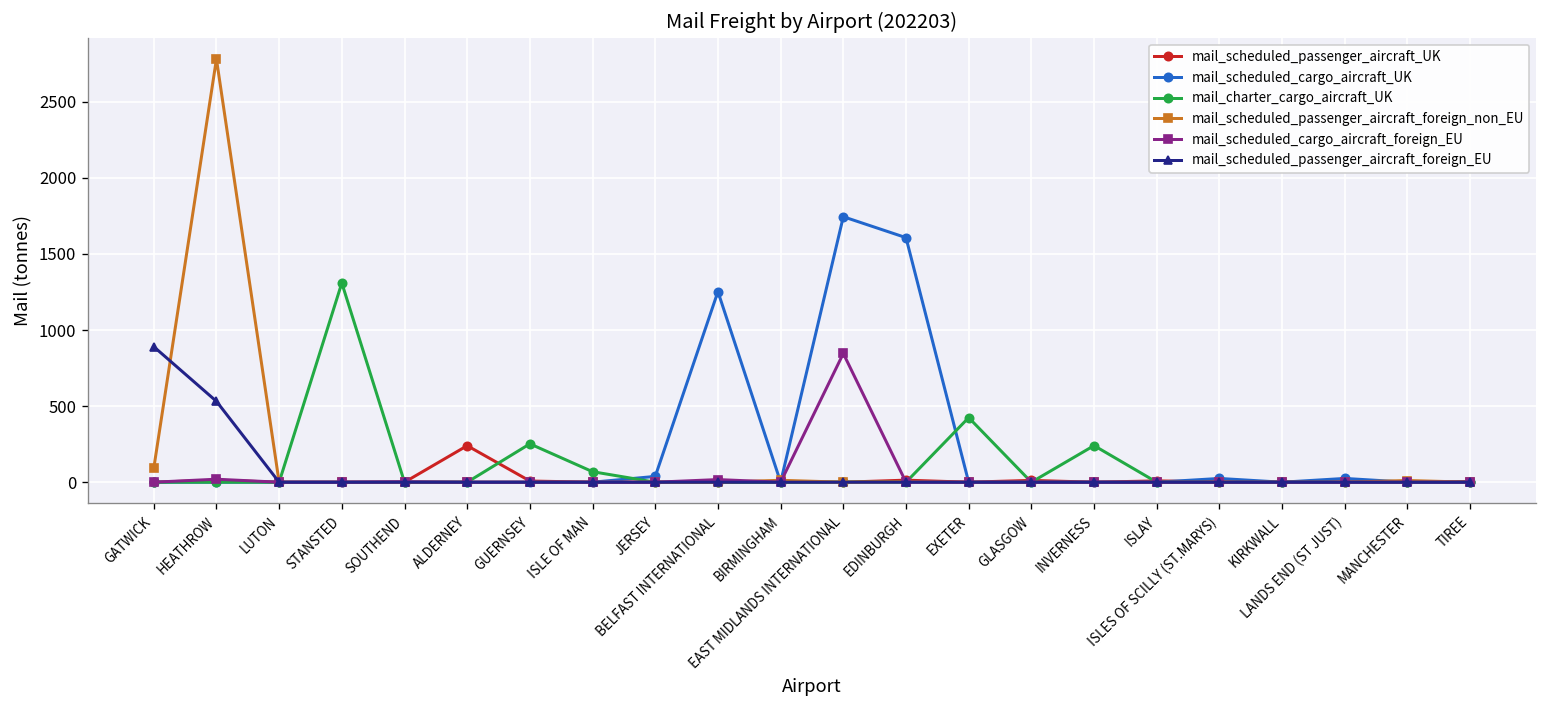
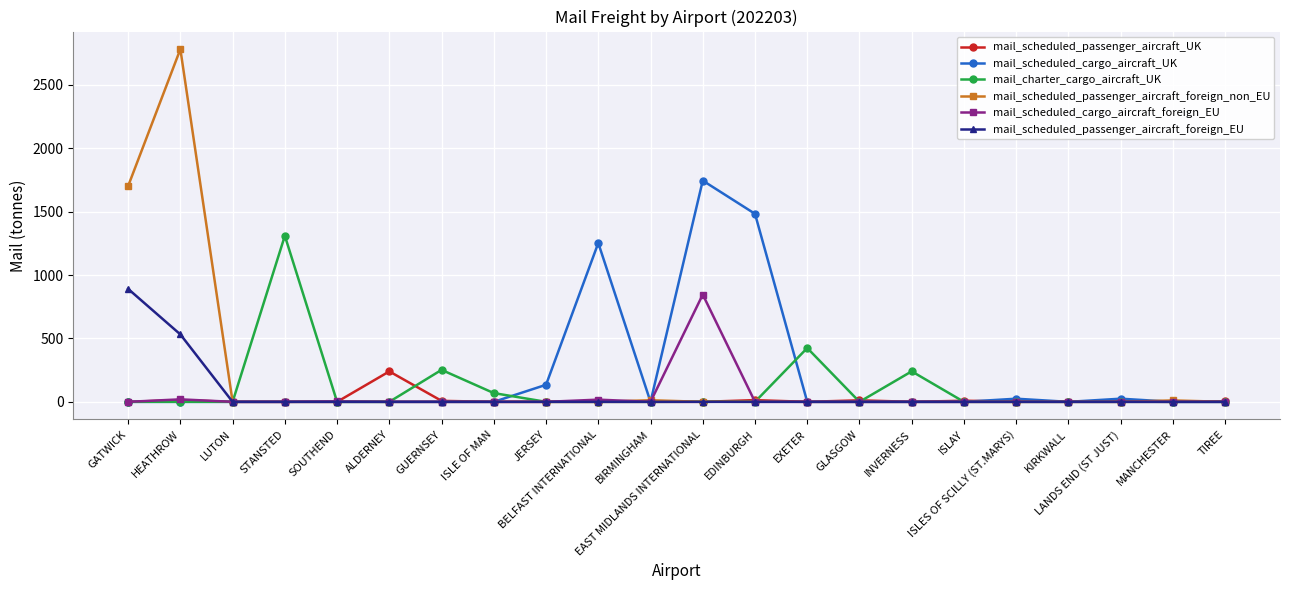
mail_scheduled_passenger_aircraft_foreign_non_EU, GATWICK: 90 -> 1700
mail_scheduled_cargo_aircraft_UK, JERSEY: 40 -> 130
mail_scheduled_cargo_aircraft_UK, EDINBURGH: 1610 -> 1480
